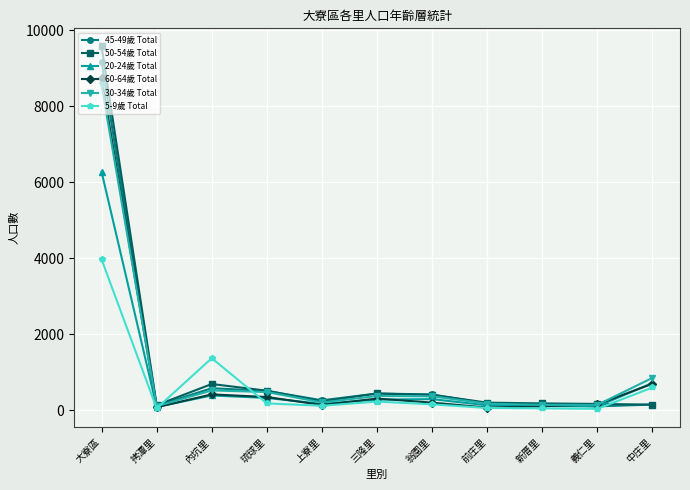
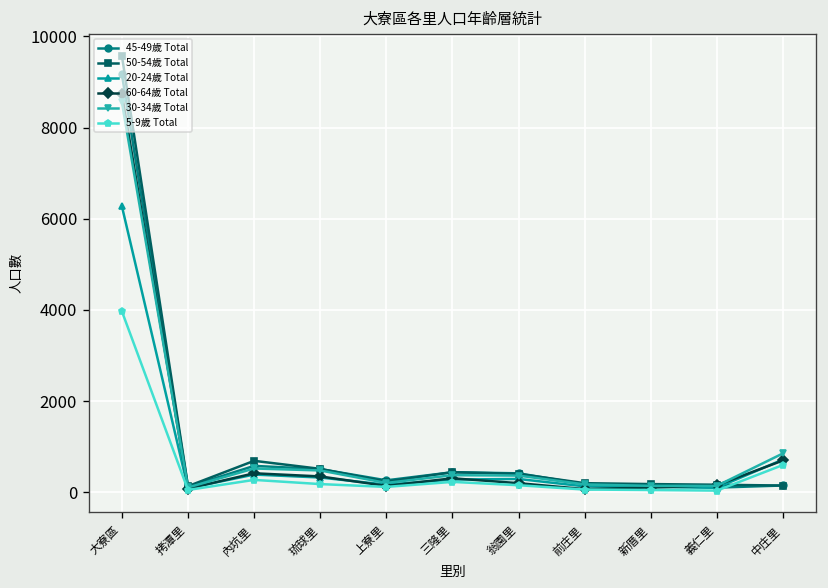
5-9歲 Total, 內坑里: 1400 -> 300
